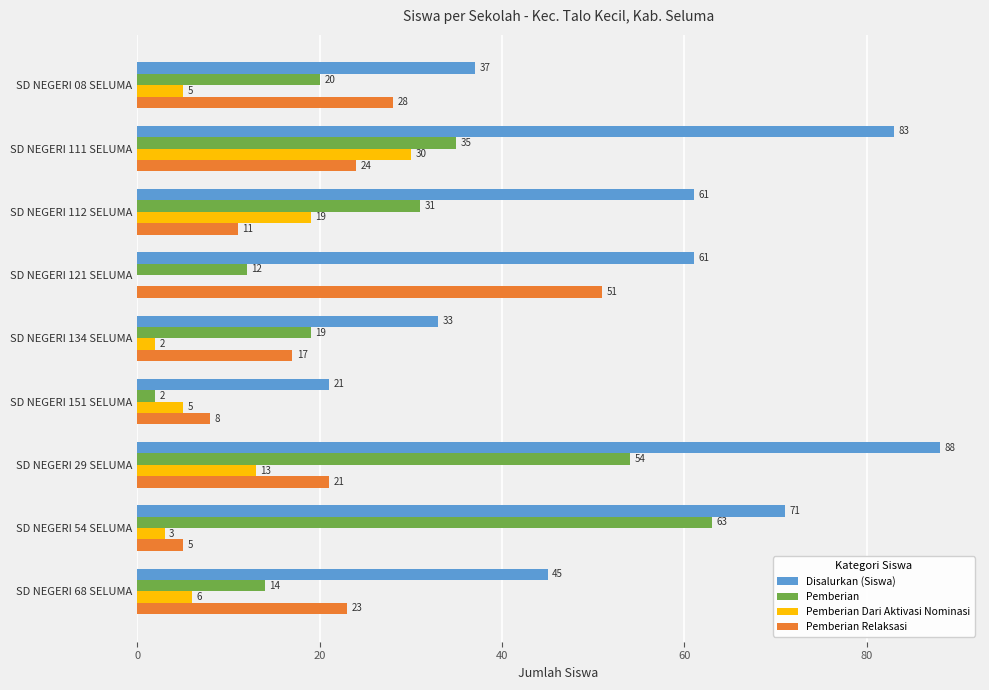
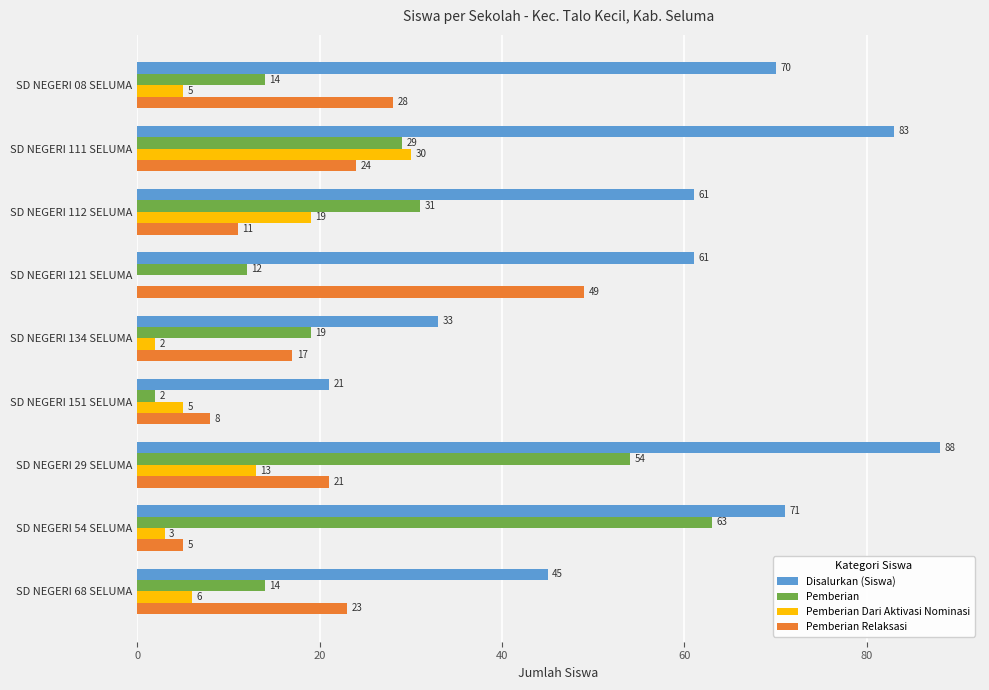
Disalurkan (Siswa), SD NEGERI 08 SELUMA: 37 -> 70
Pemberian, SD NEGERI 08 SELUMA: 20 -> 14
Pemberian, SD NEGERI 111 SELUMA: 35 -> 29
Pemberian Relaksasi, SD NEGERI 121 SELUMA: 51 -> 49
